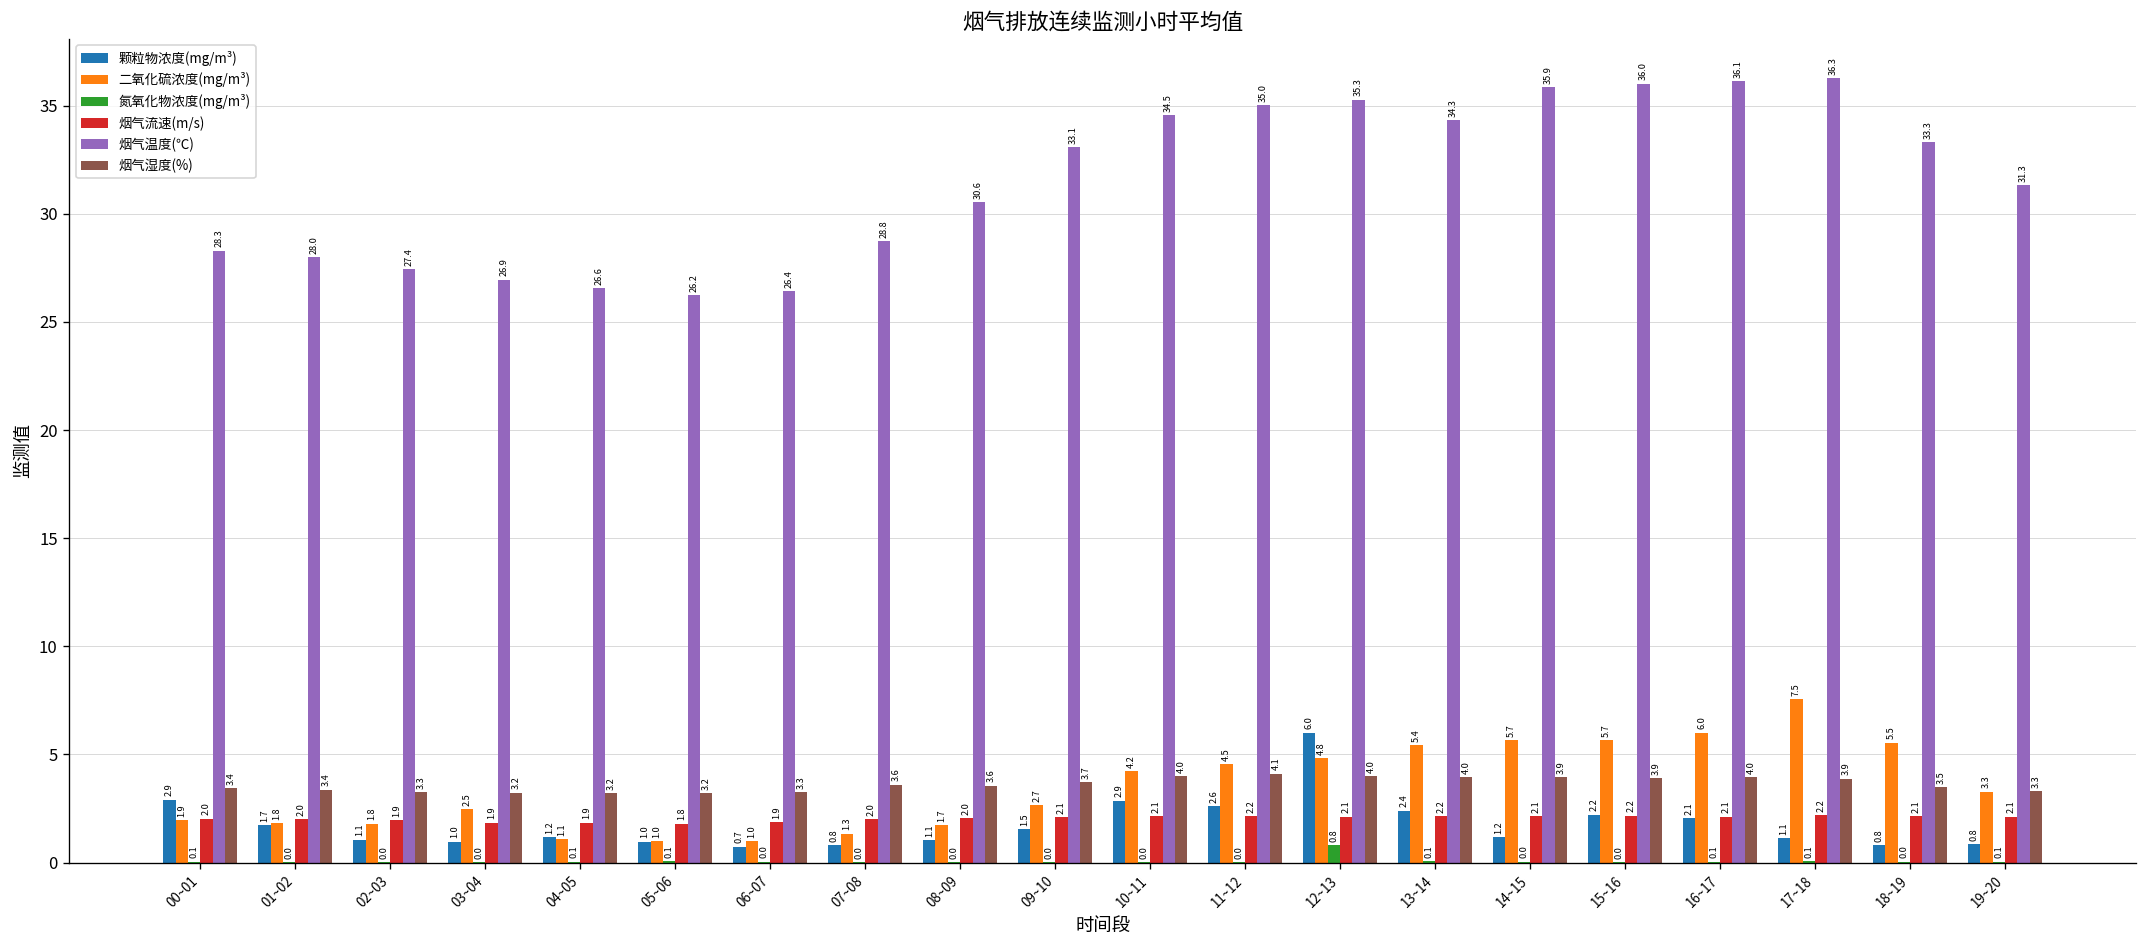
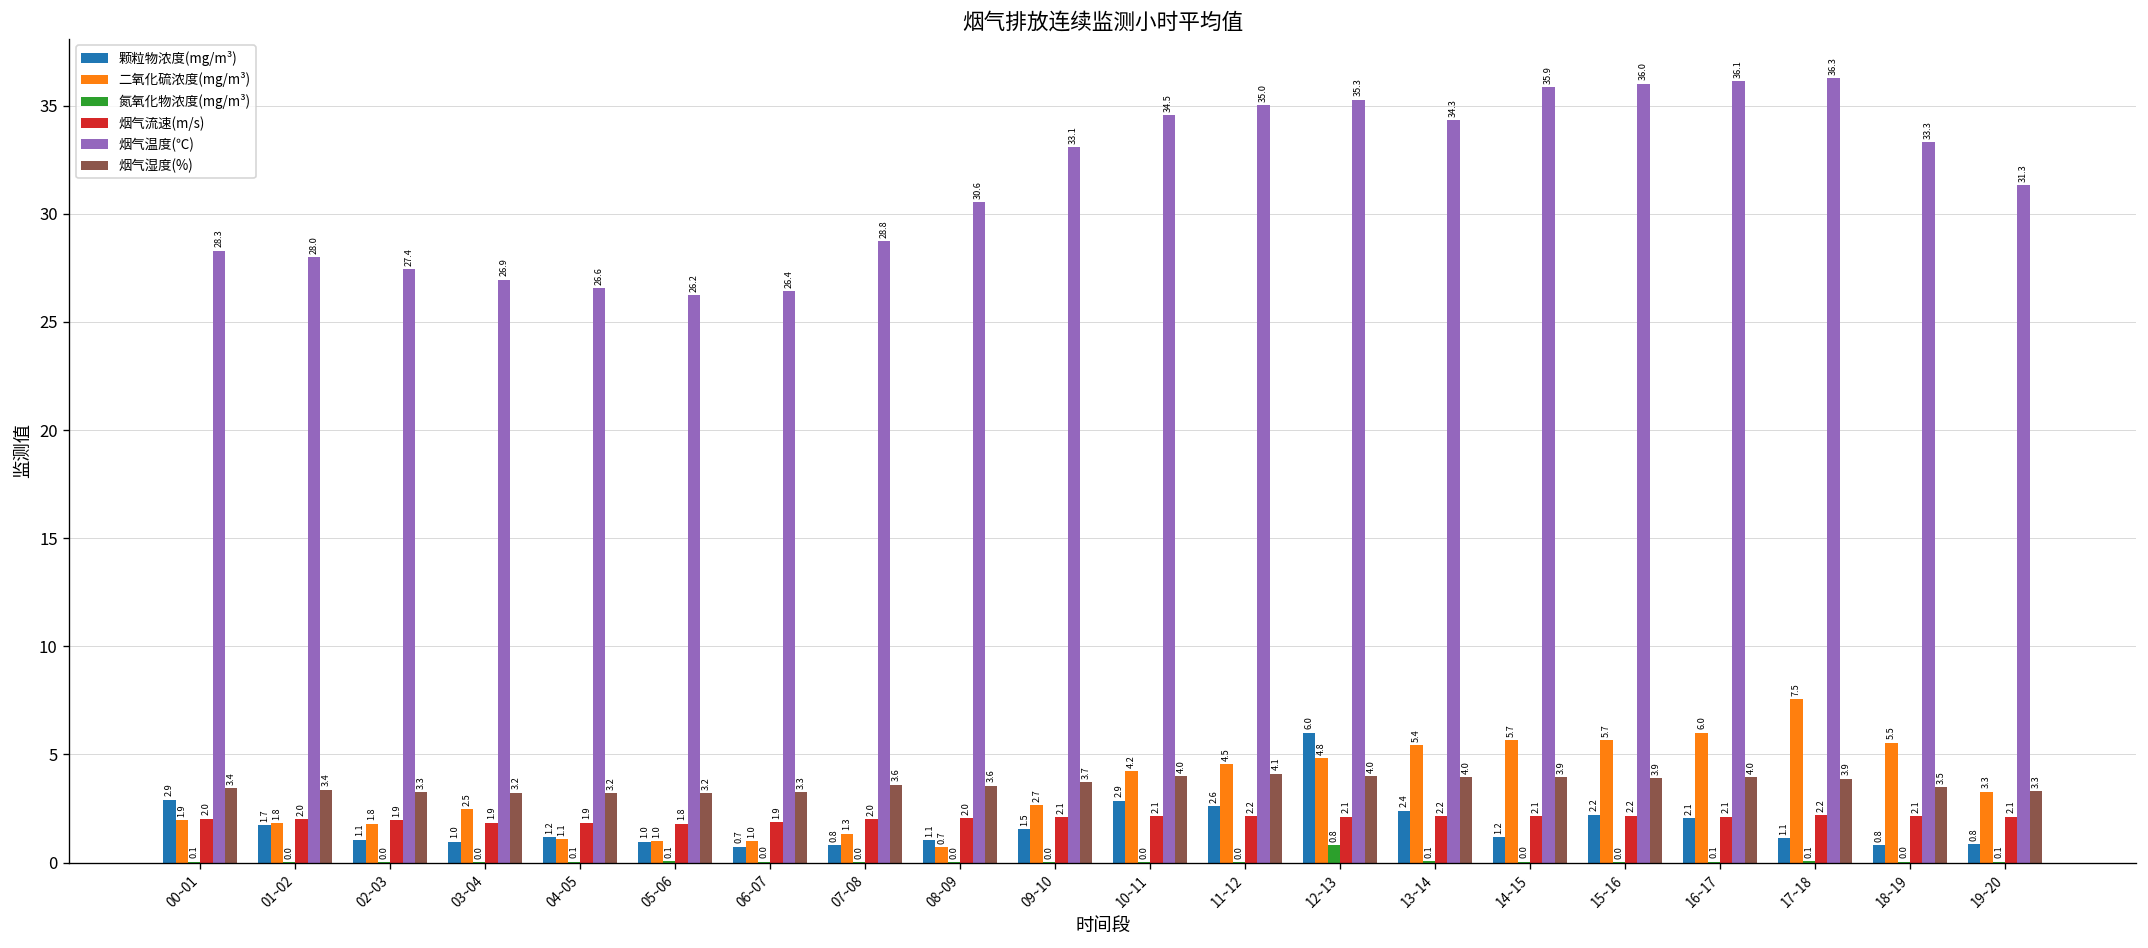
二氧化硫浓度(mg/m³), 08~09: 1.7 -> 0.7
